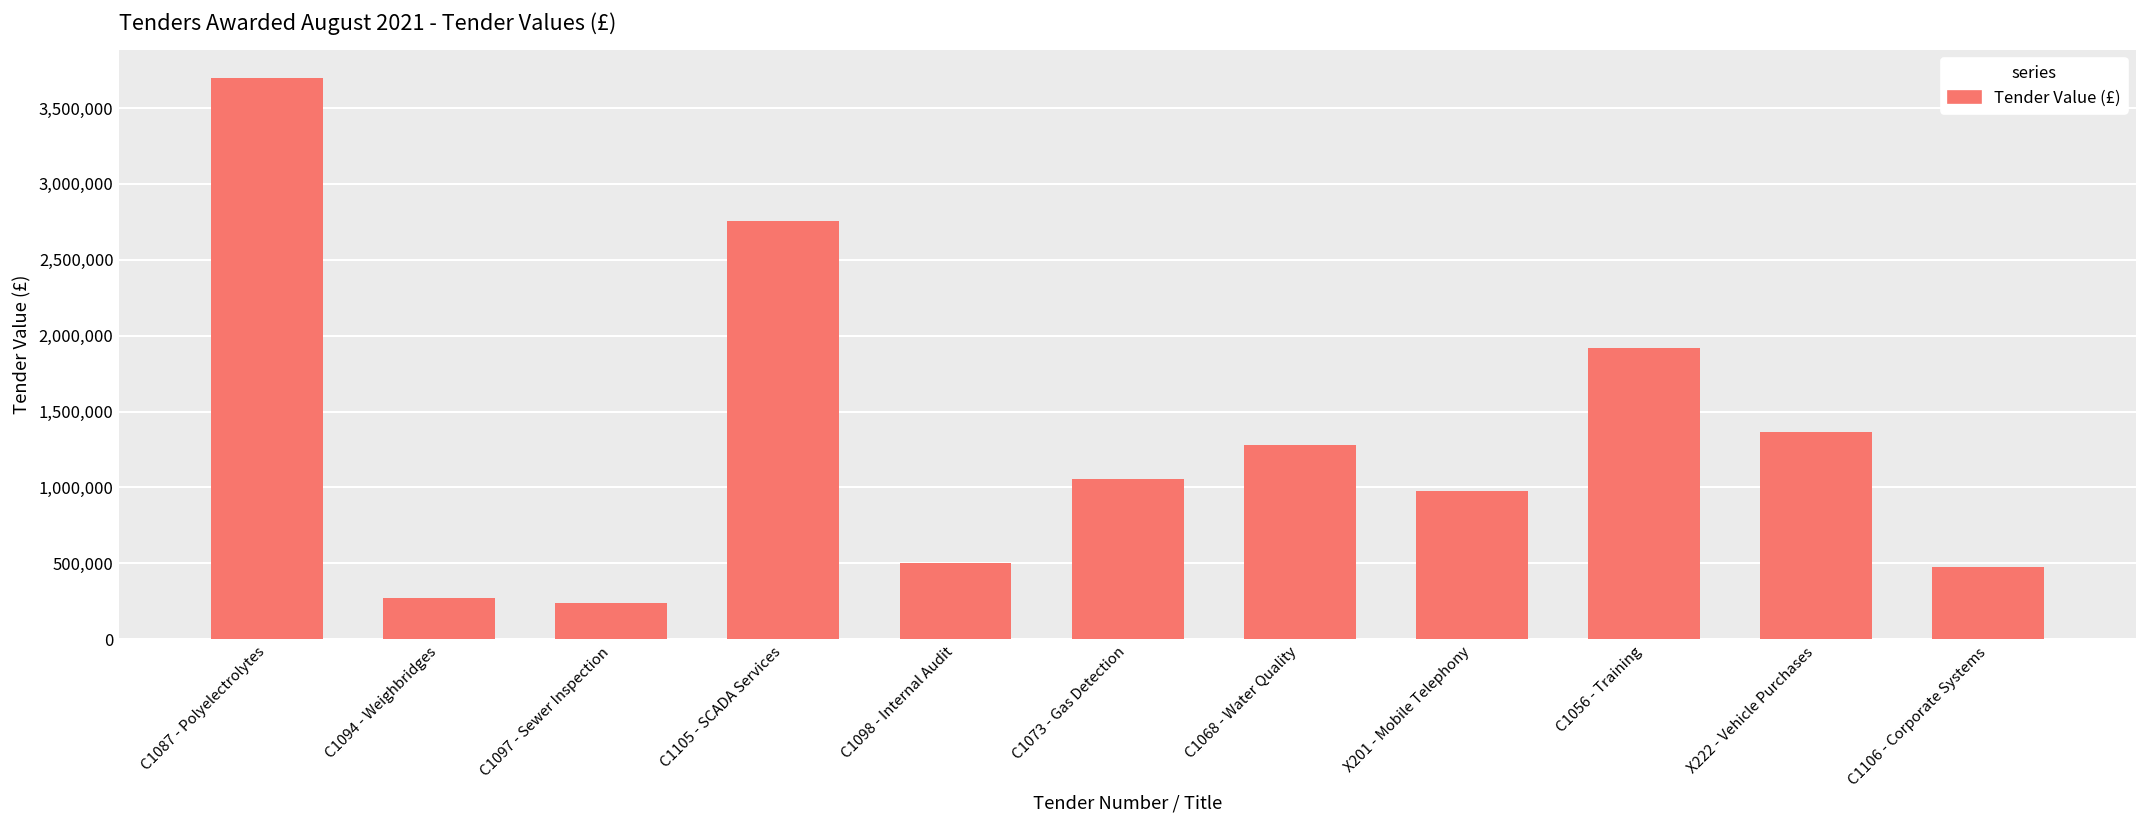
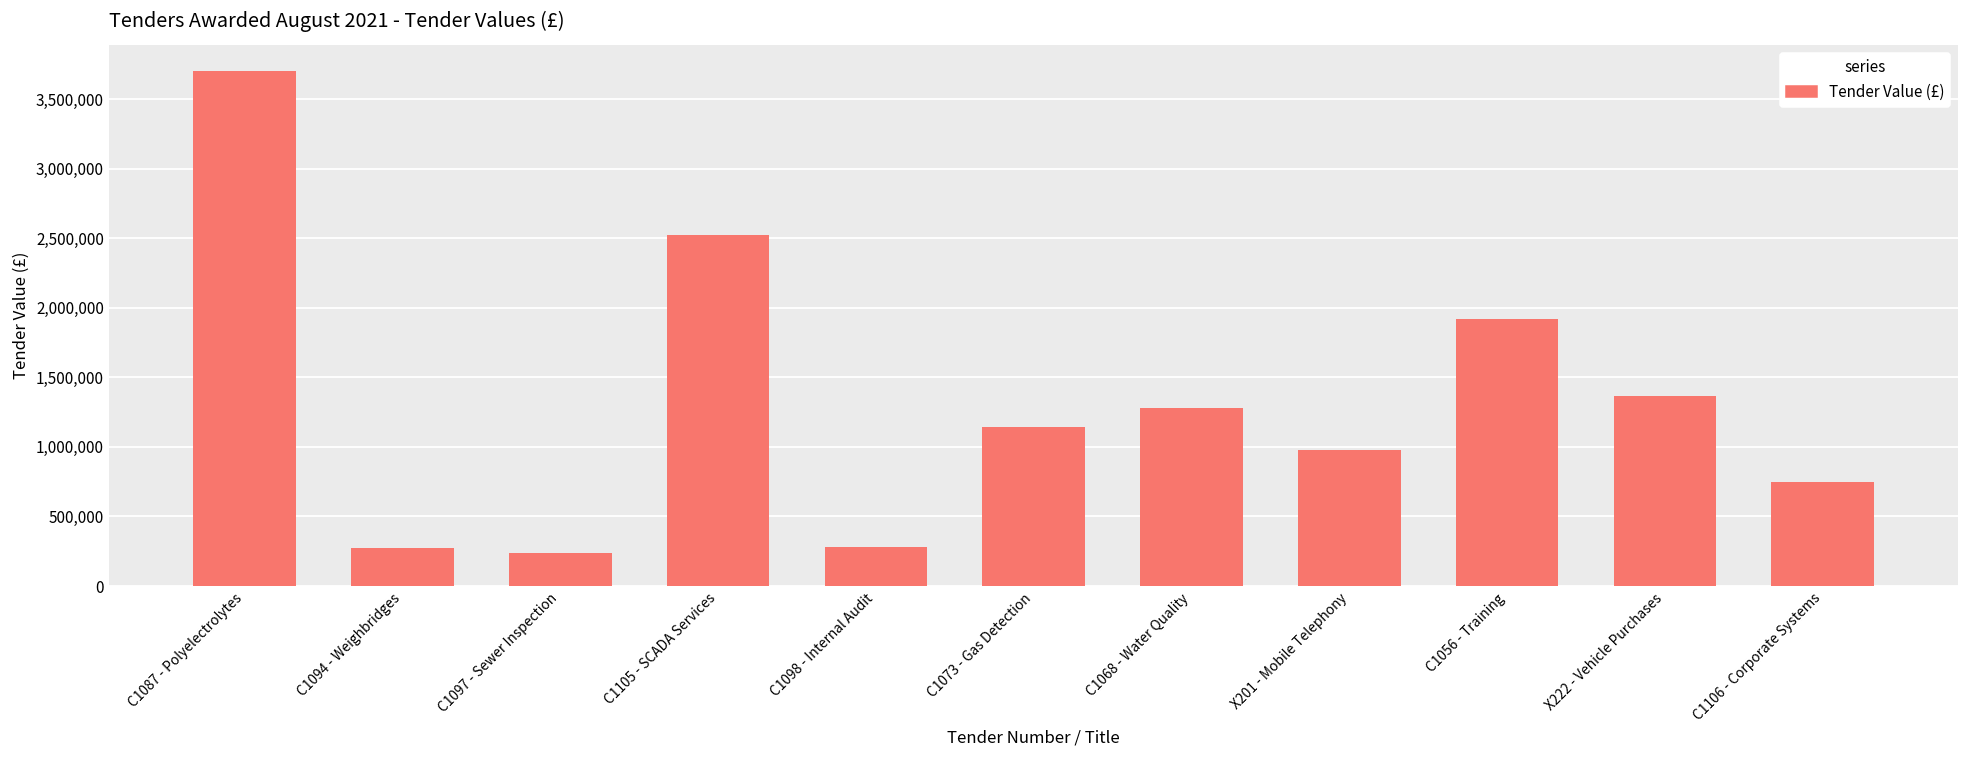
C1105 - SCADA Services: 2,760,000 -> 2,520,000
C1098 - Internal Audit: 500,000 -> 280,000
C1073 - Gas Detection: 1,060,000 -> 1,140,000
C1106 - Corporate Systems: 470,000 -> 750,000
